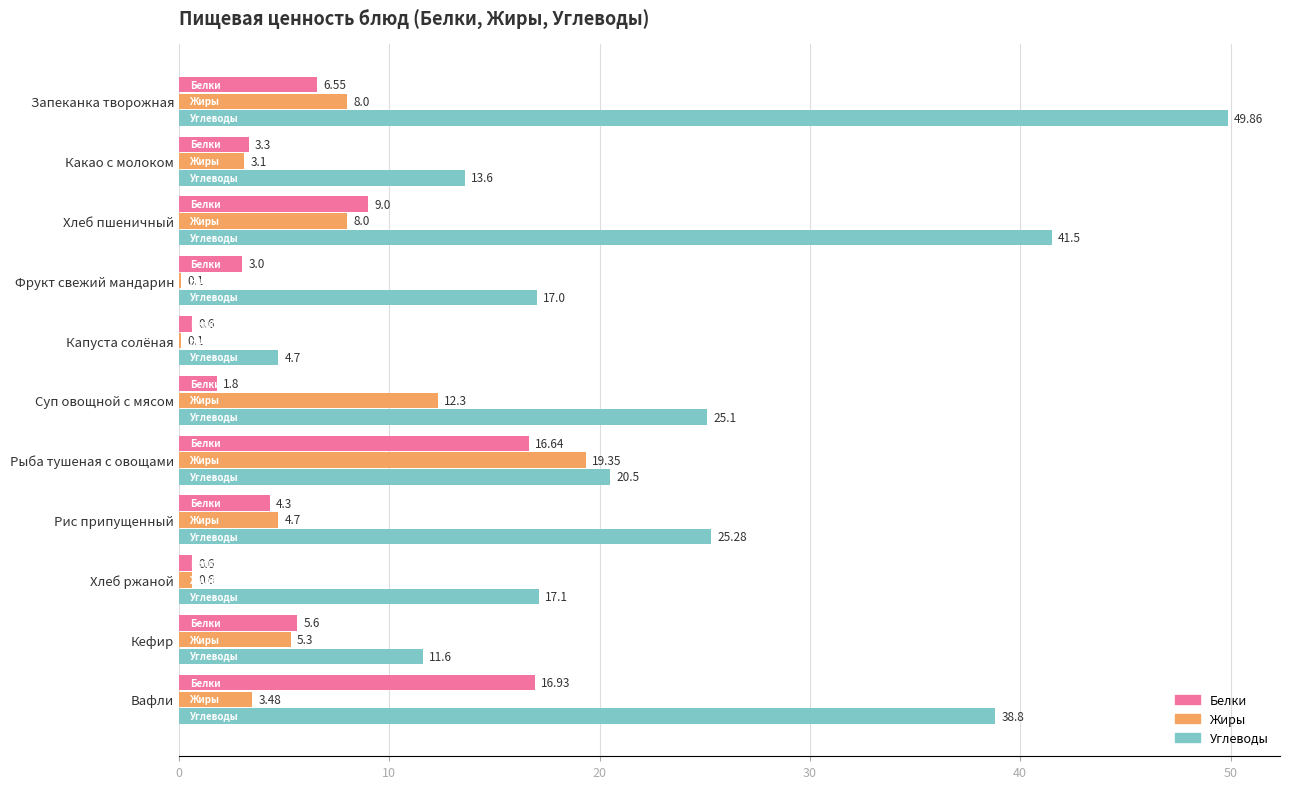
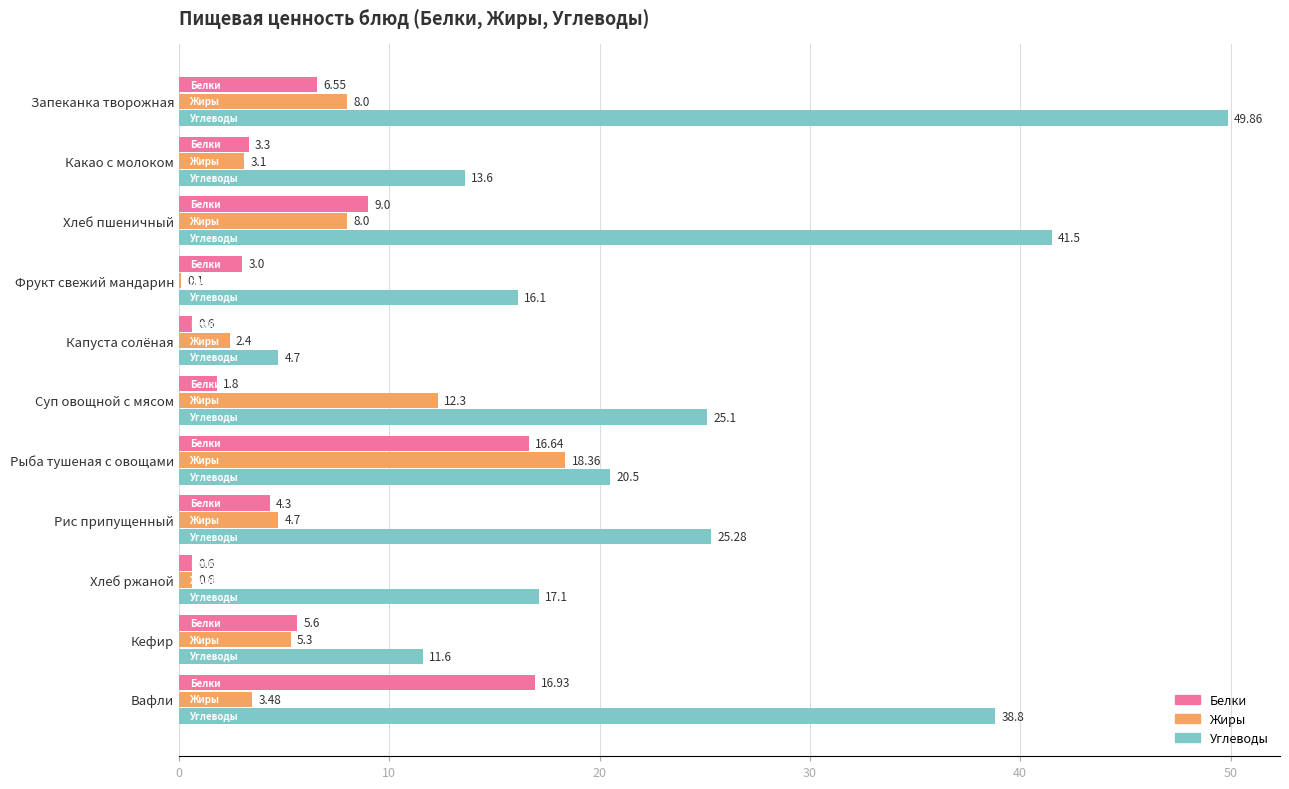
Углеводы, Фрукт свежий мандарин: 17.0 -> 16.1
Жиры, Капуста солёная: 0.1 -> 2.4
Жиры, Рыба тушеная с овощами: 19.35 -> 18.36
